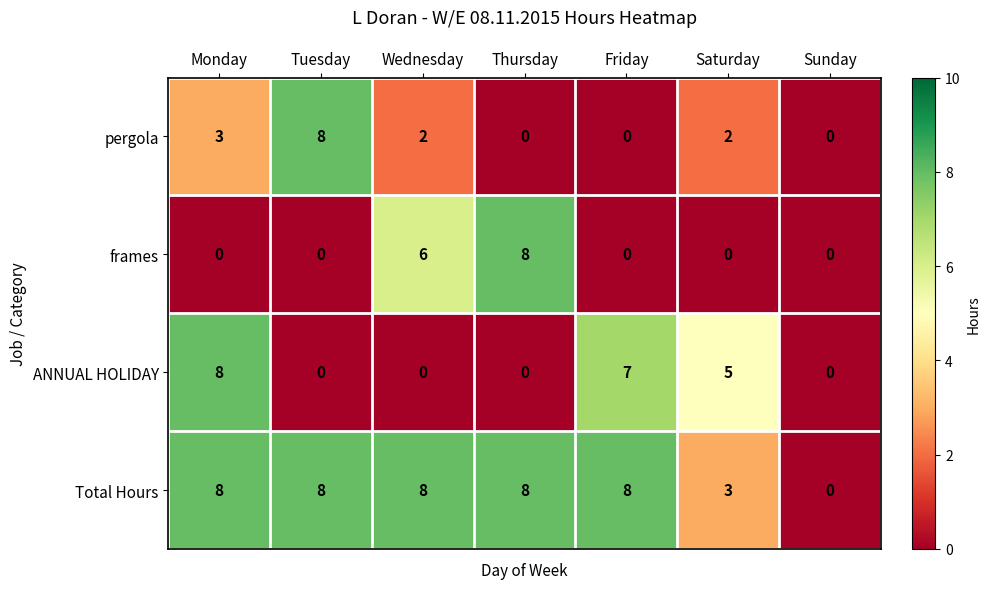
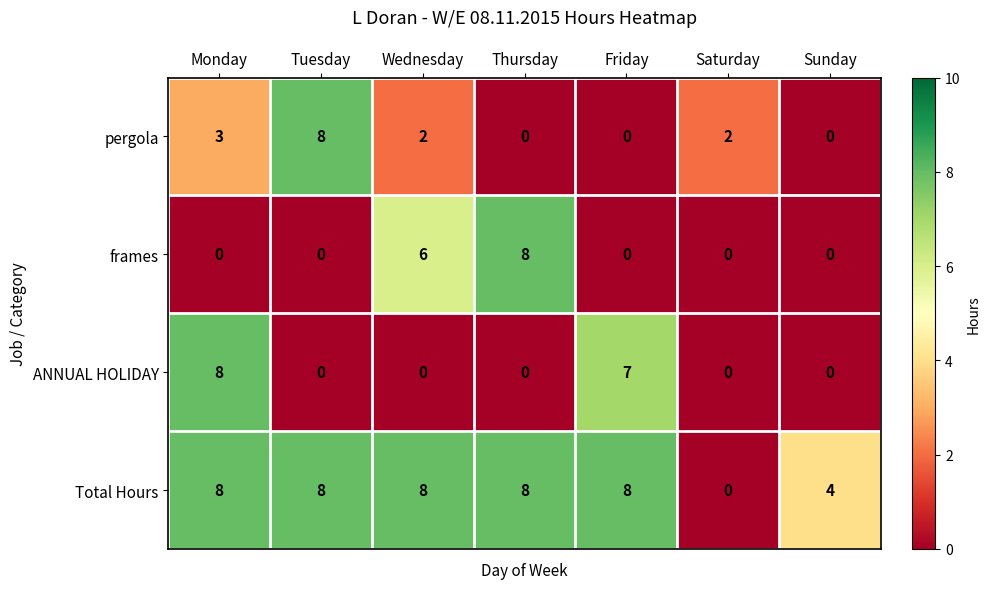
ANNUAL HOLIDAY, Saturday: 5 -> 0
Total Hours, Saturday: 3 -> 0
Total Hours, Sunday: 0 -> 4
